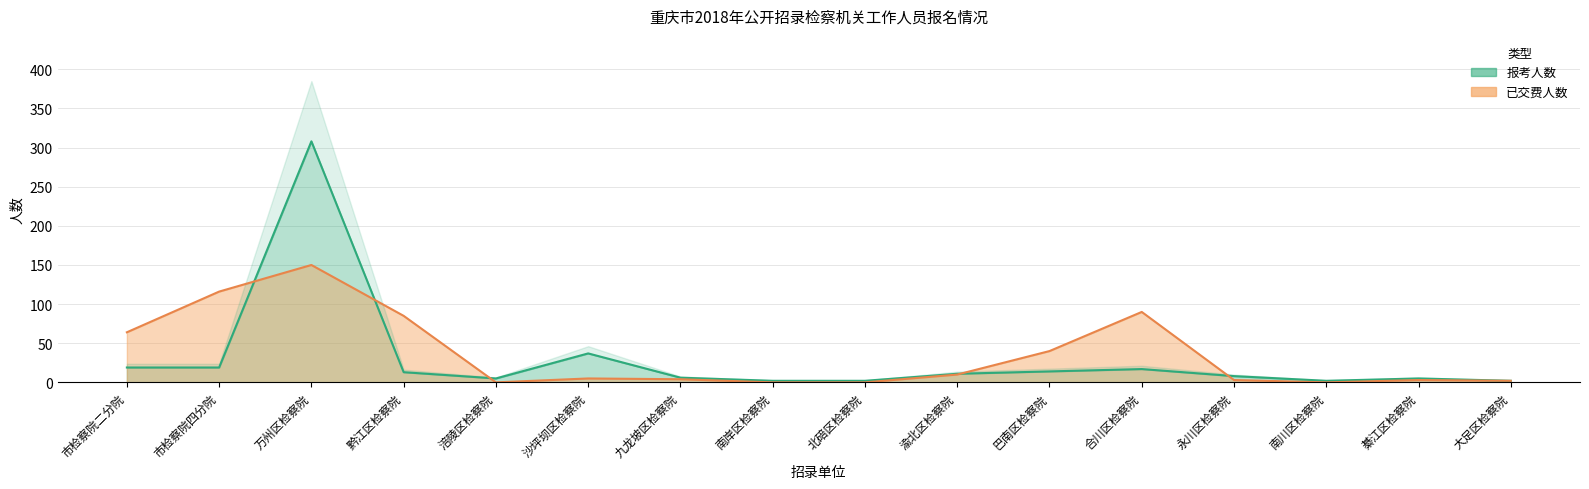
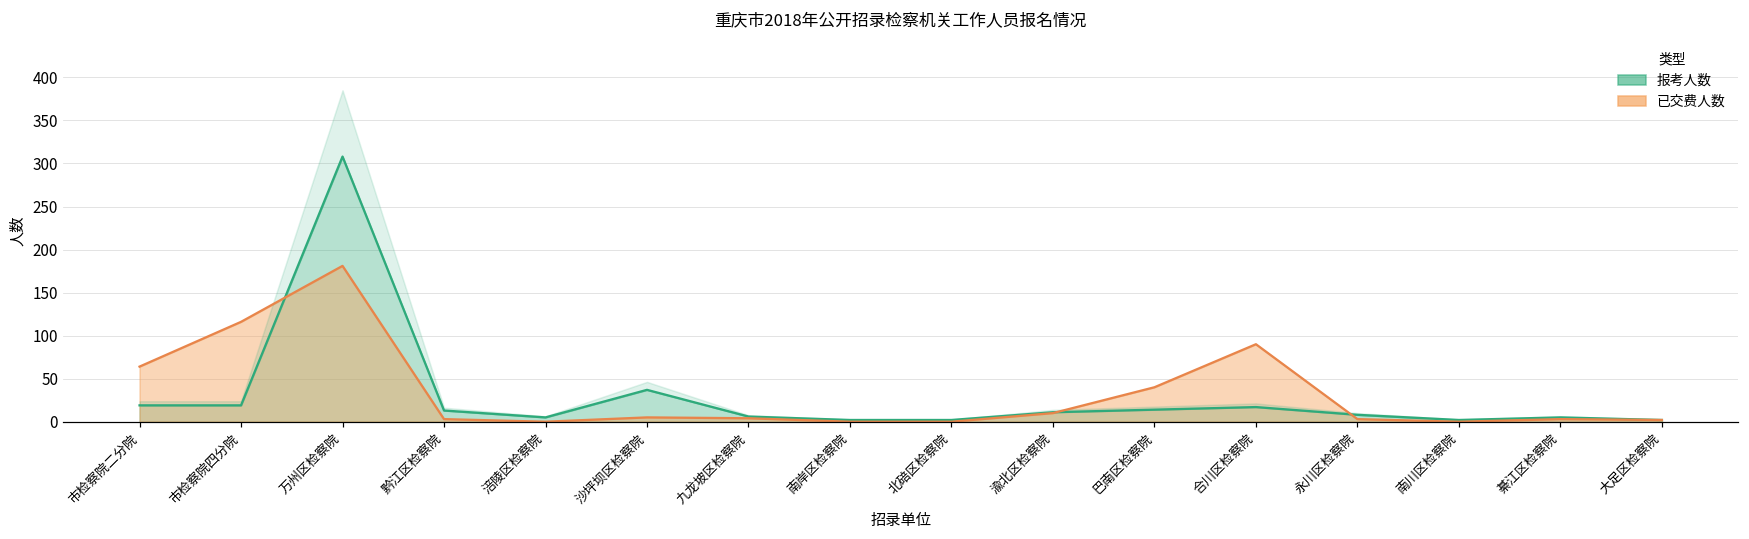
已交费人数, 万州区检察院: 150 -> 180
已交费人数, 黔江区检察院: 90 -> 0
